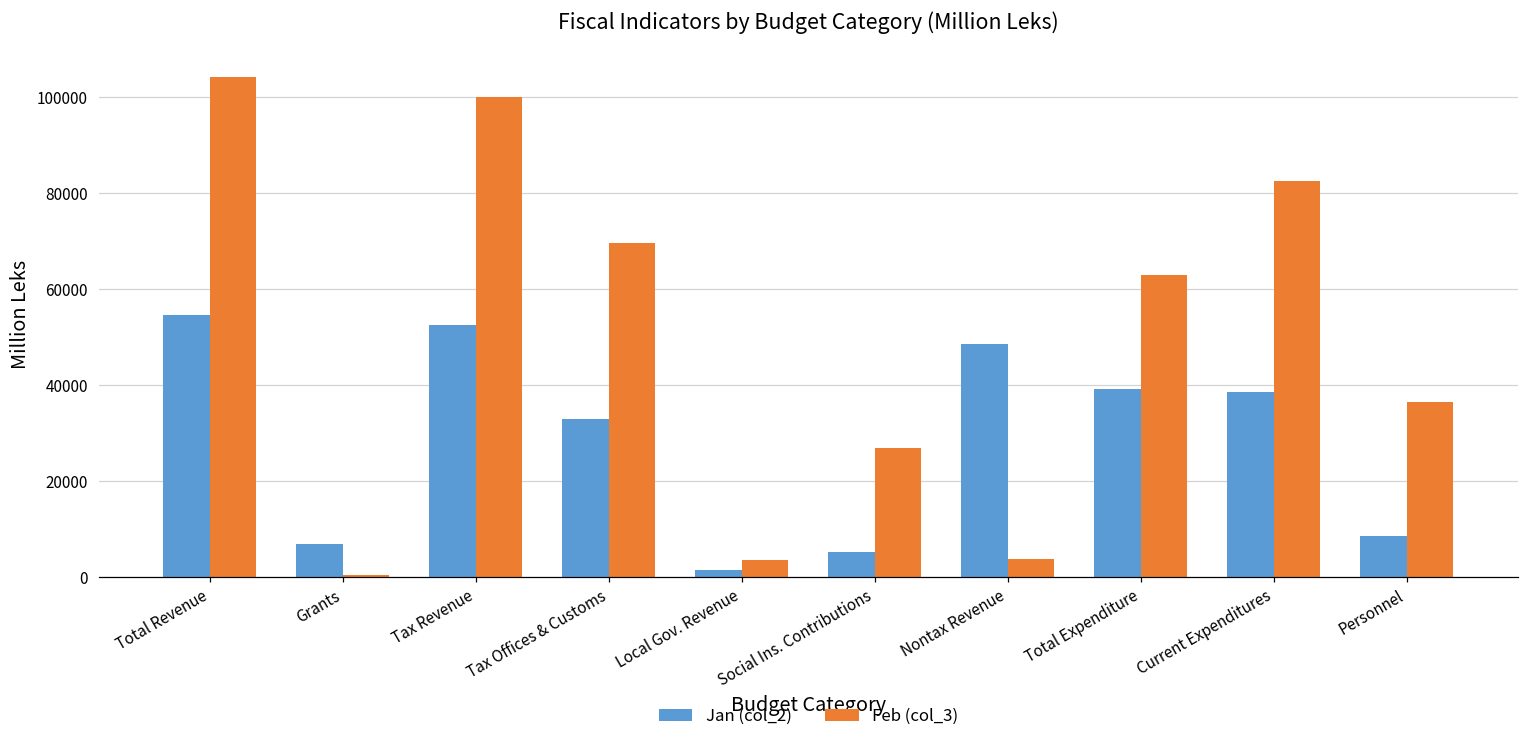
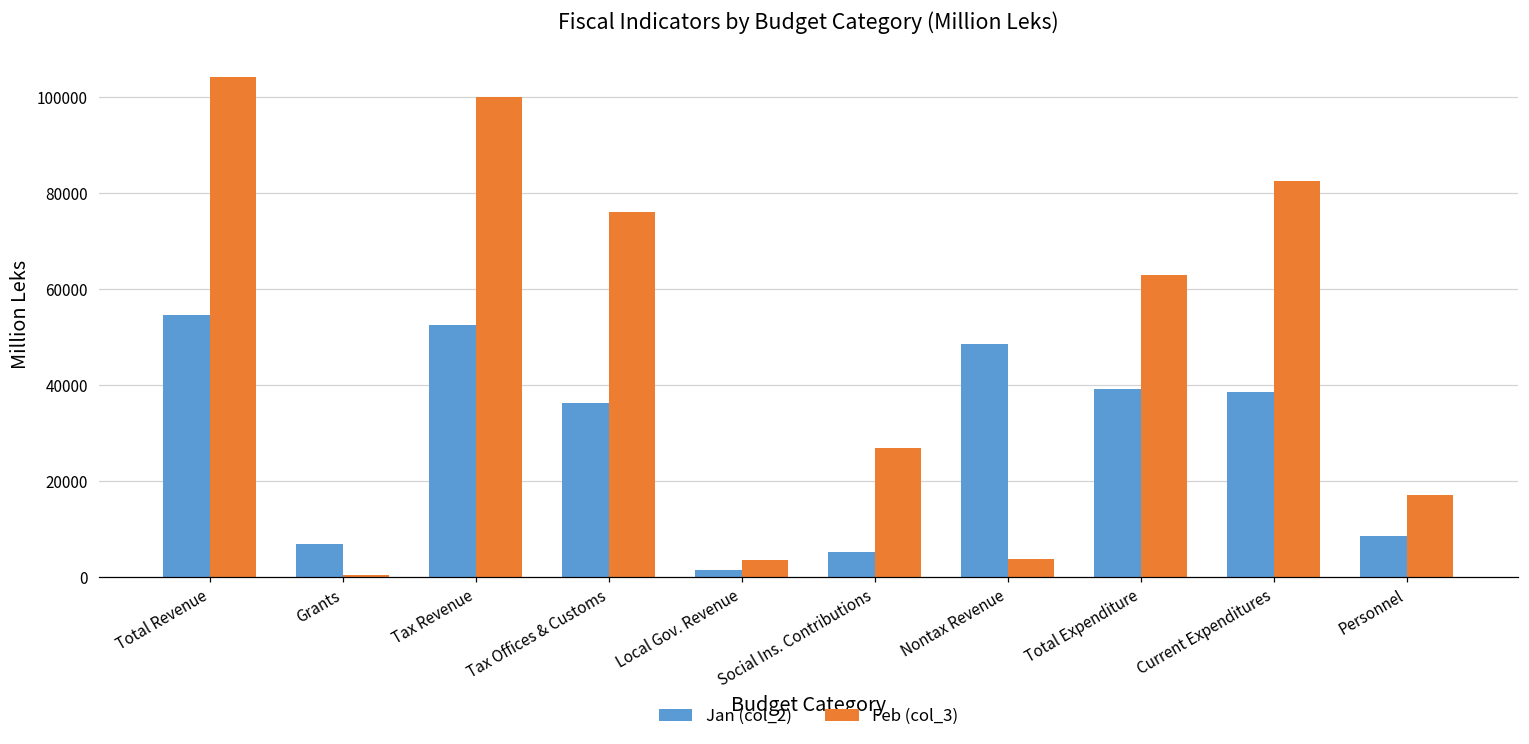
Jan (col_2), Tax Offices & Customs: 33000 -> 36000
Feb (col_3), Tax Offices & Customs: 70000 -> 76000
Feb (col_3), Personnel: 36000 -> 17000
